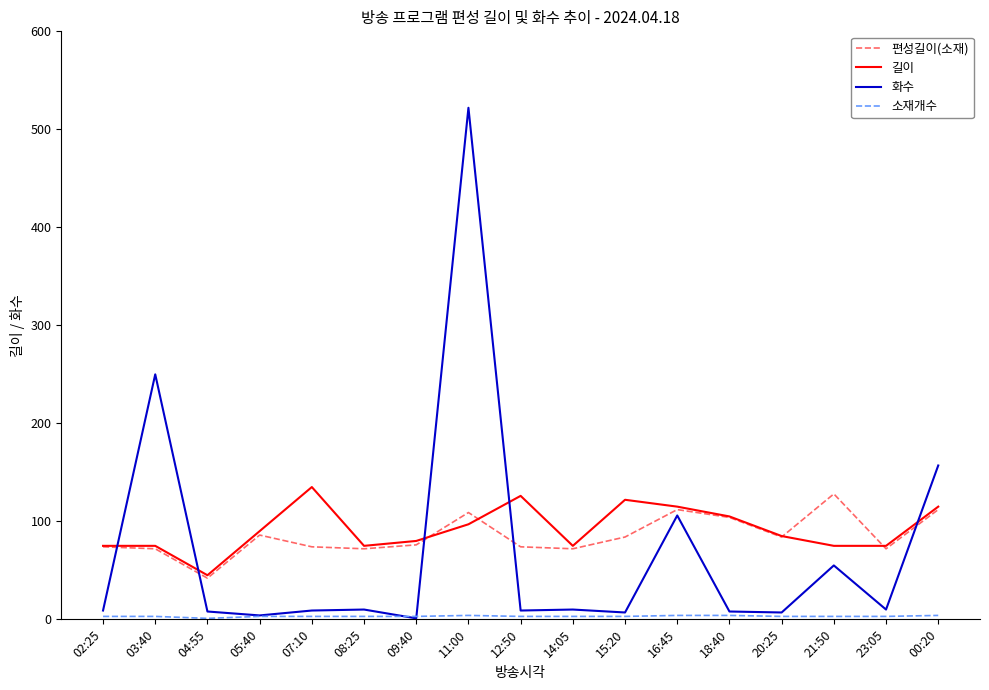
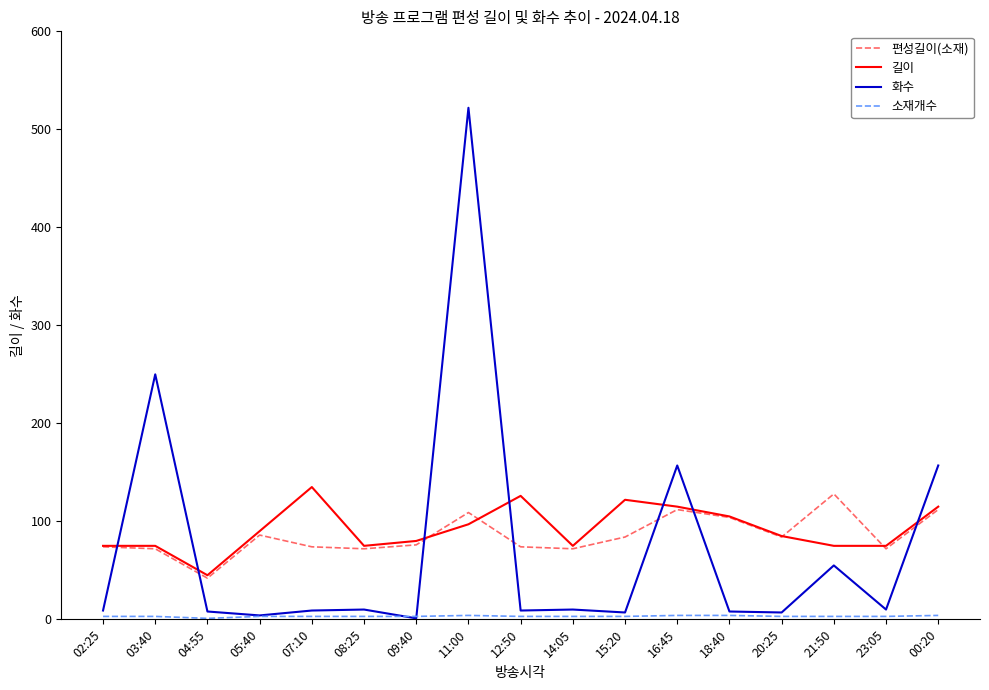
화수, 16:45: 110 -> 160
